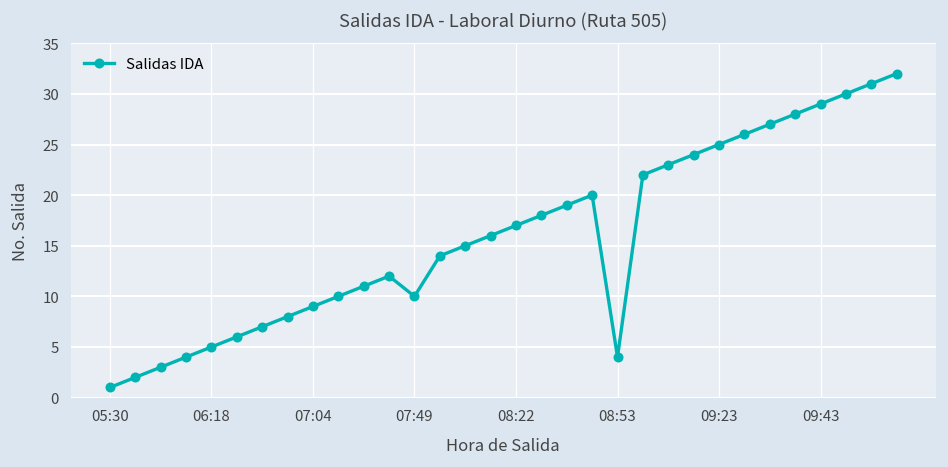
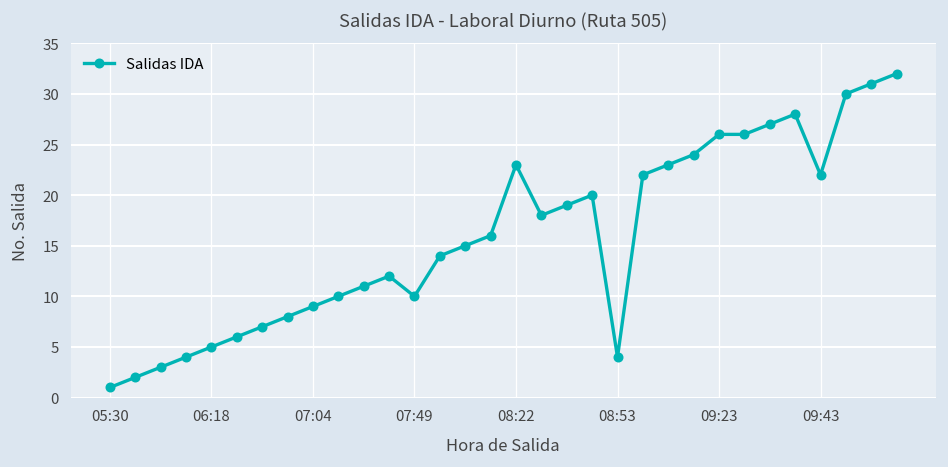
08:22: 17 -> 23
09:23: 25 -> 26
09:43: 29 -> 22
